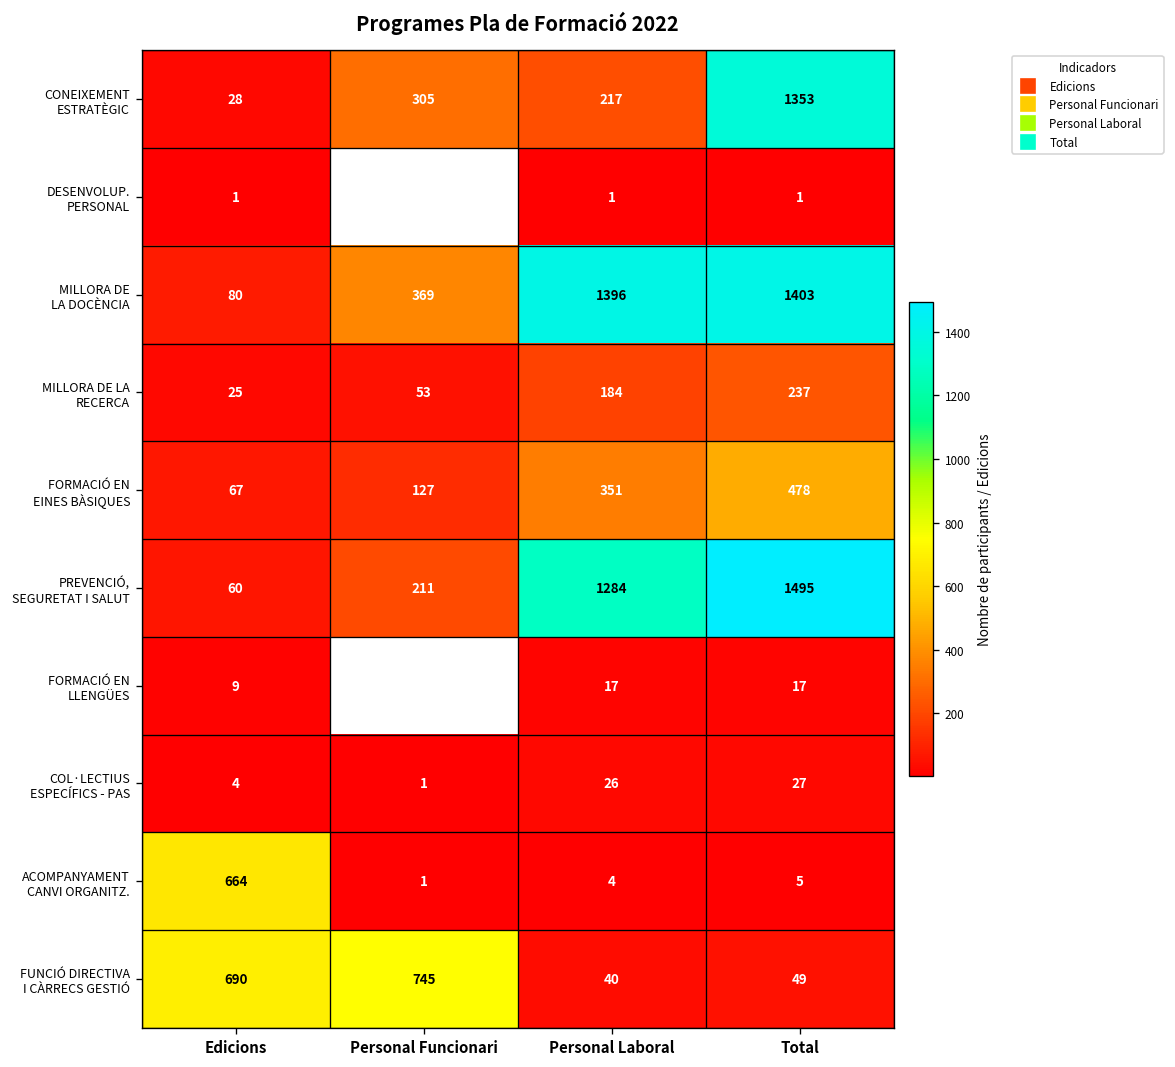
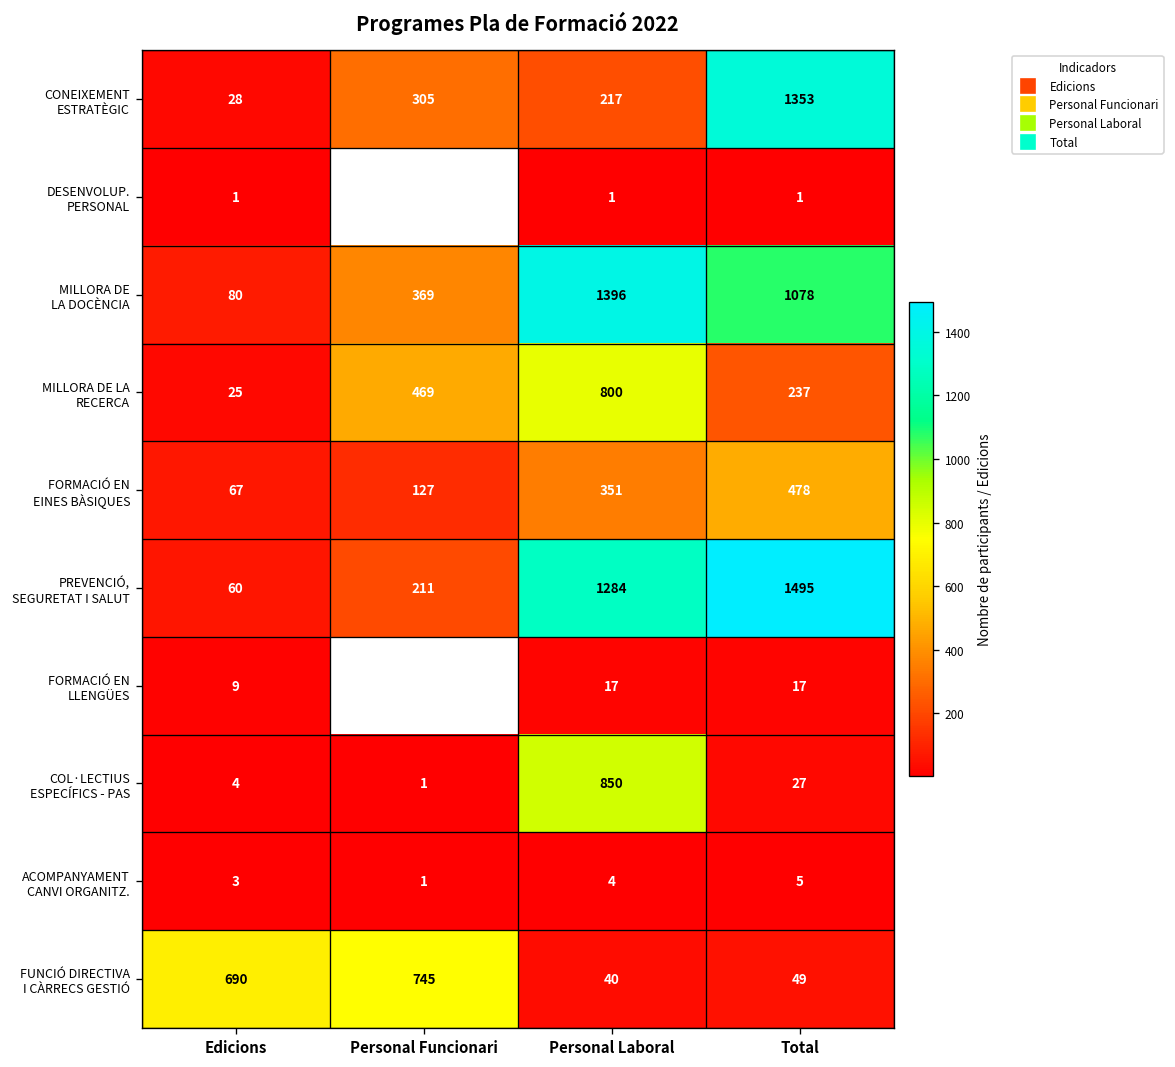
MILLORA DE LA DOCÈNCIA, Total: 1403 -> 1078
MILLORA DE LA RECERCA, Personal Funcionari: 53 -> 469
MILLORA DE LA RECERCA, Personal Laboral: 184 -> 800
COL·LECTIUS ESPECÍFICS - PAS, Personal Laboral: 26 -> 850
ACOMPANYAMENT CANVI ORGANITZ., Edicions: 664 -> 3
